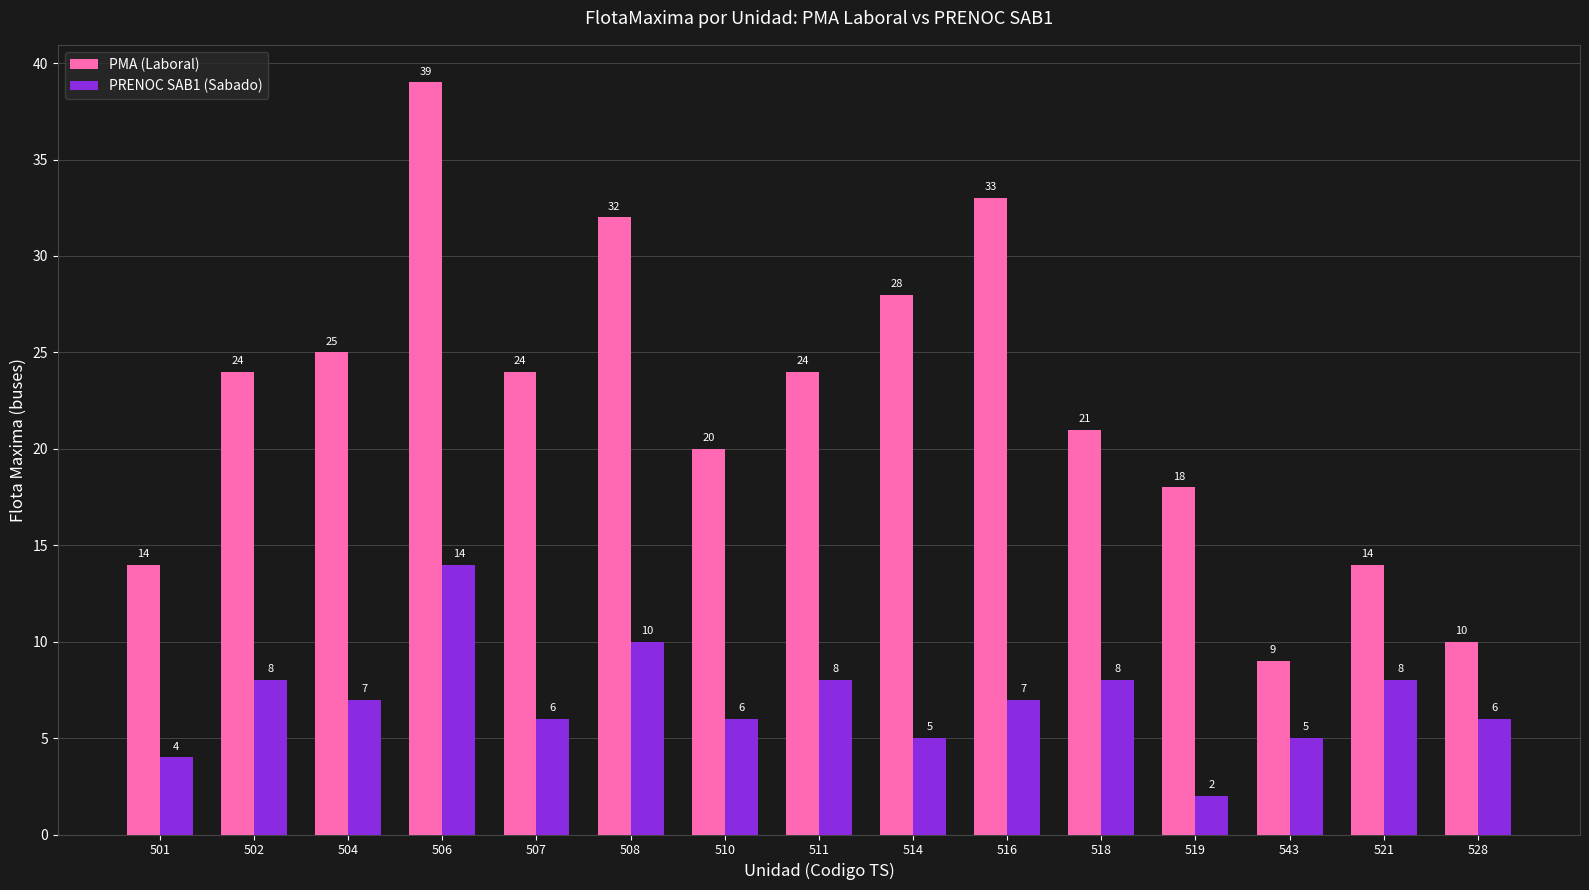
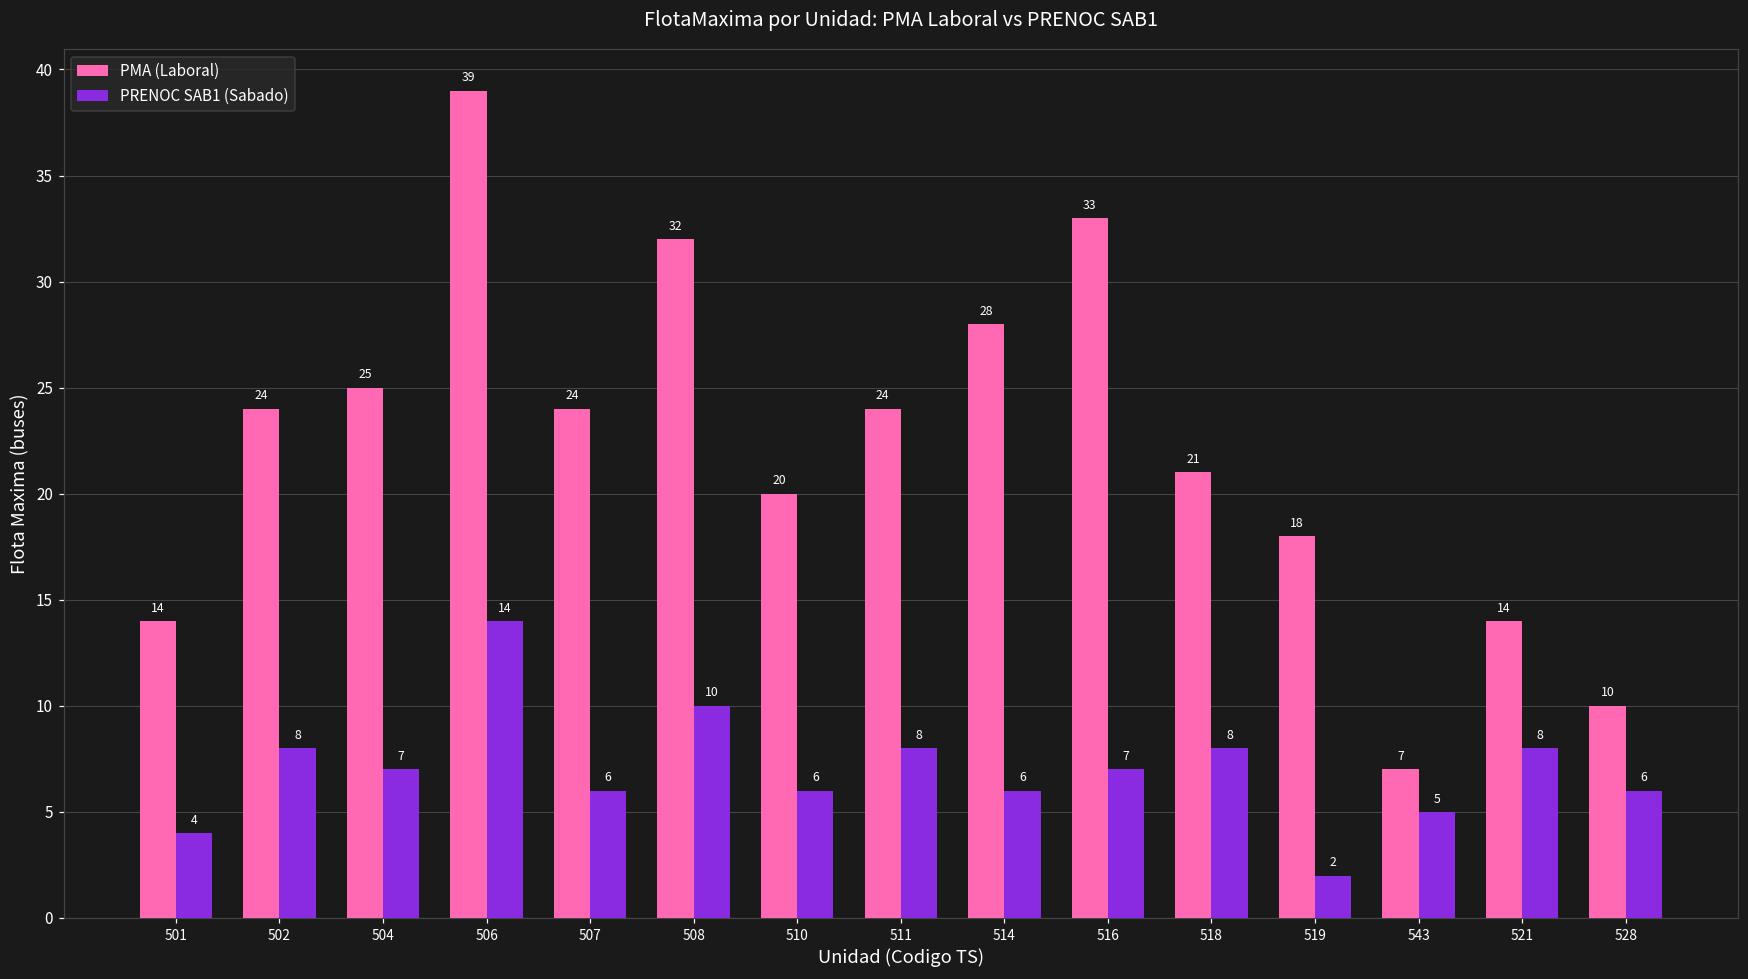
PRENOC SAB1 (Sabado), 514: 5 -> 6
PMA (Laboral), 543: 9 -> 7
